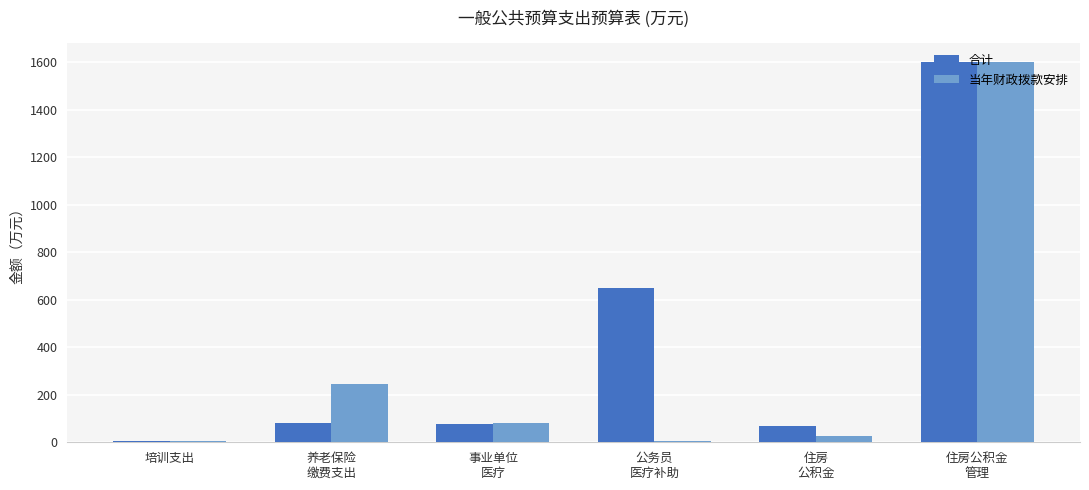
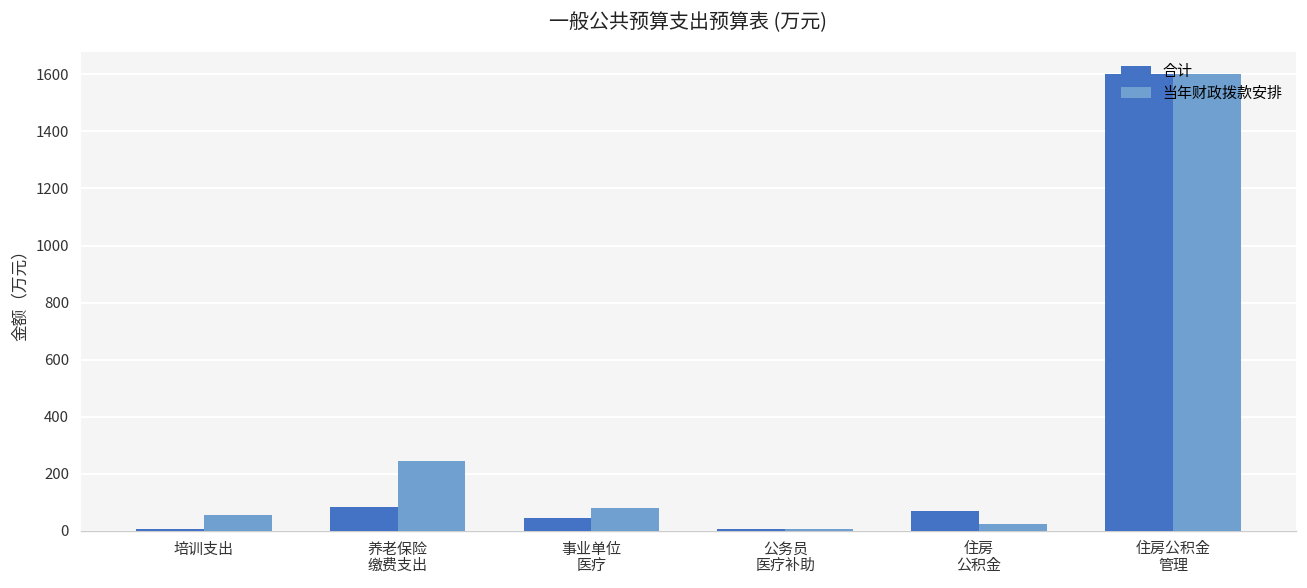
当年财政拨款安排, 培训支出: 10 -> 50
合计, 事业单位 医疗: 80 -> 50
合计, 公务员 医疗补助: 650 -> 10
